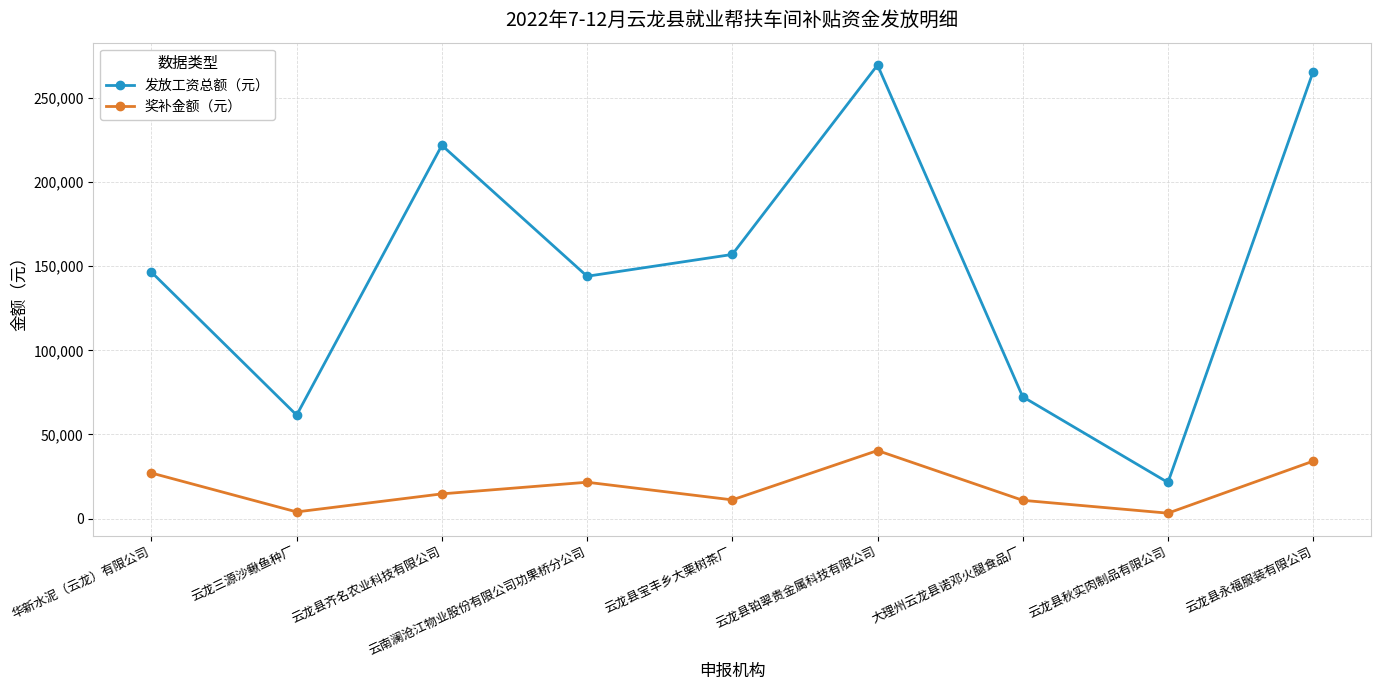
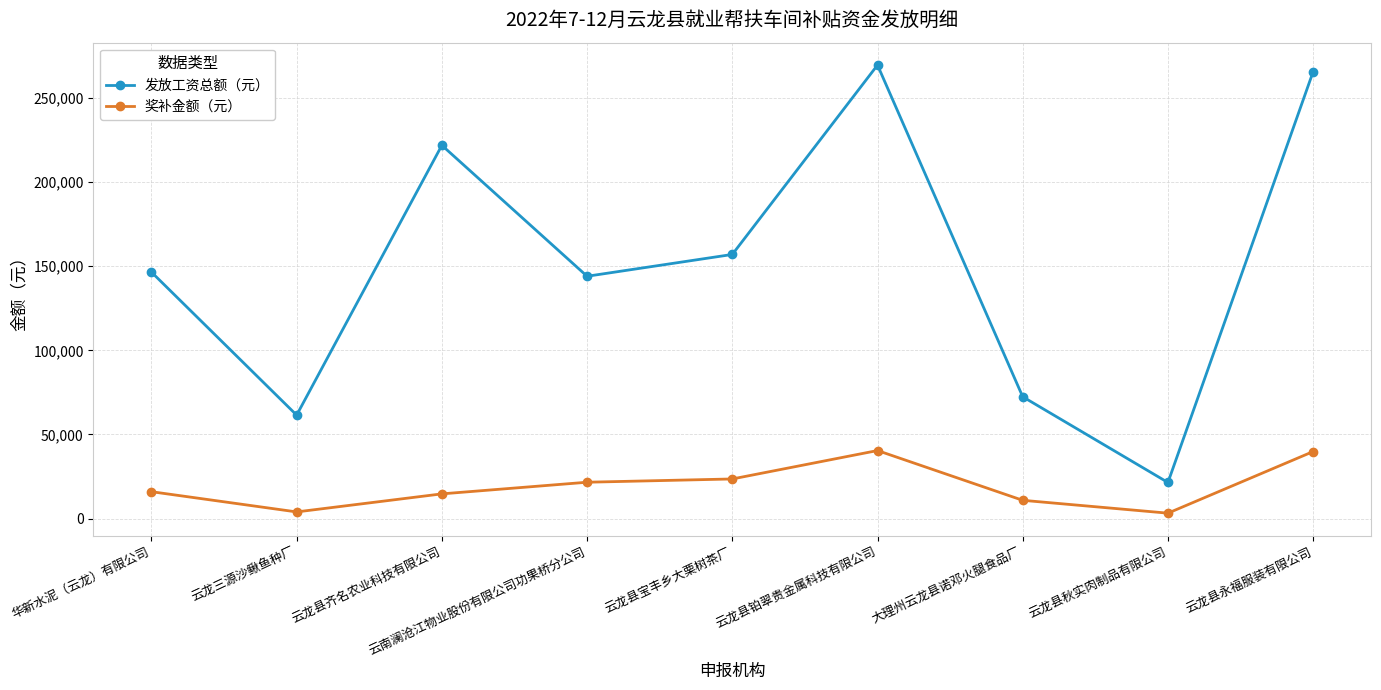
奖补金额（元）, 华新水泥（云龙）有限公司: 27,000 -> 16,000
奖补金额（元）, 云龙县宝丰乡大栗树茶厂: 11,000 -> 24,000
奖补金额（元）, 云龙县永福服装有限公司: 34,000 -> 40,000
